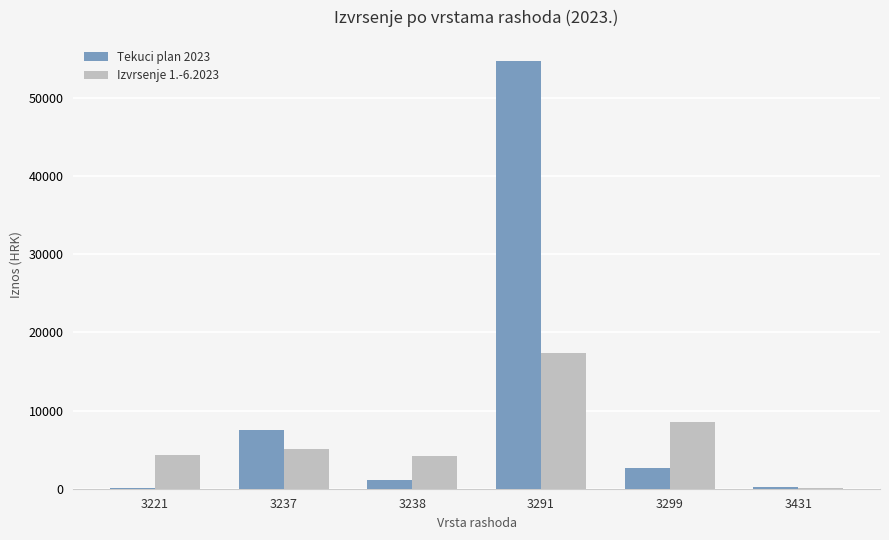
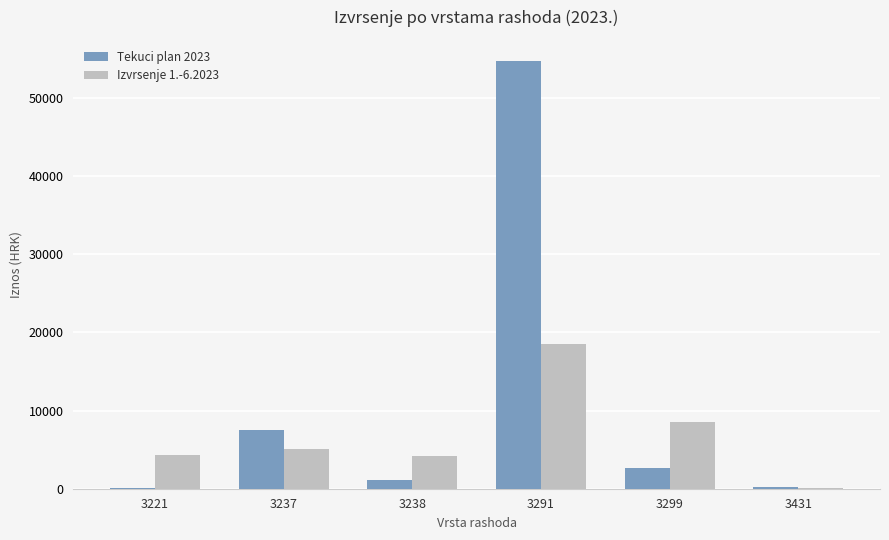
Izvrsenje 1.-6.2023, 3291: 17000 -> 19000
